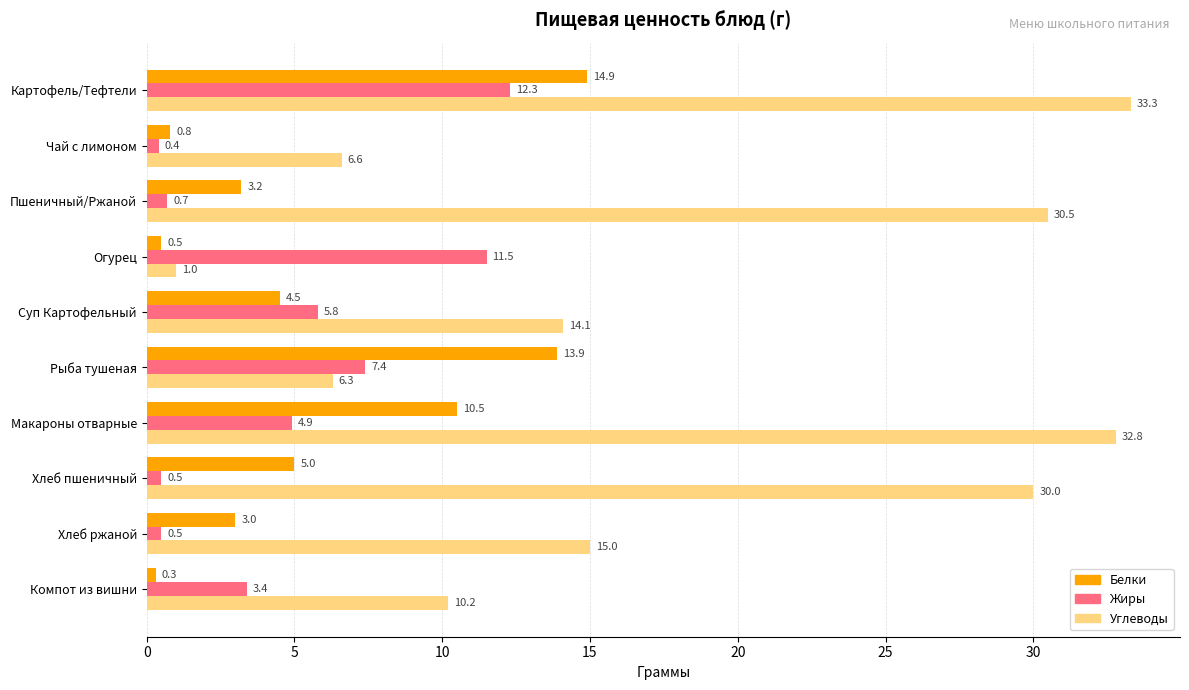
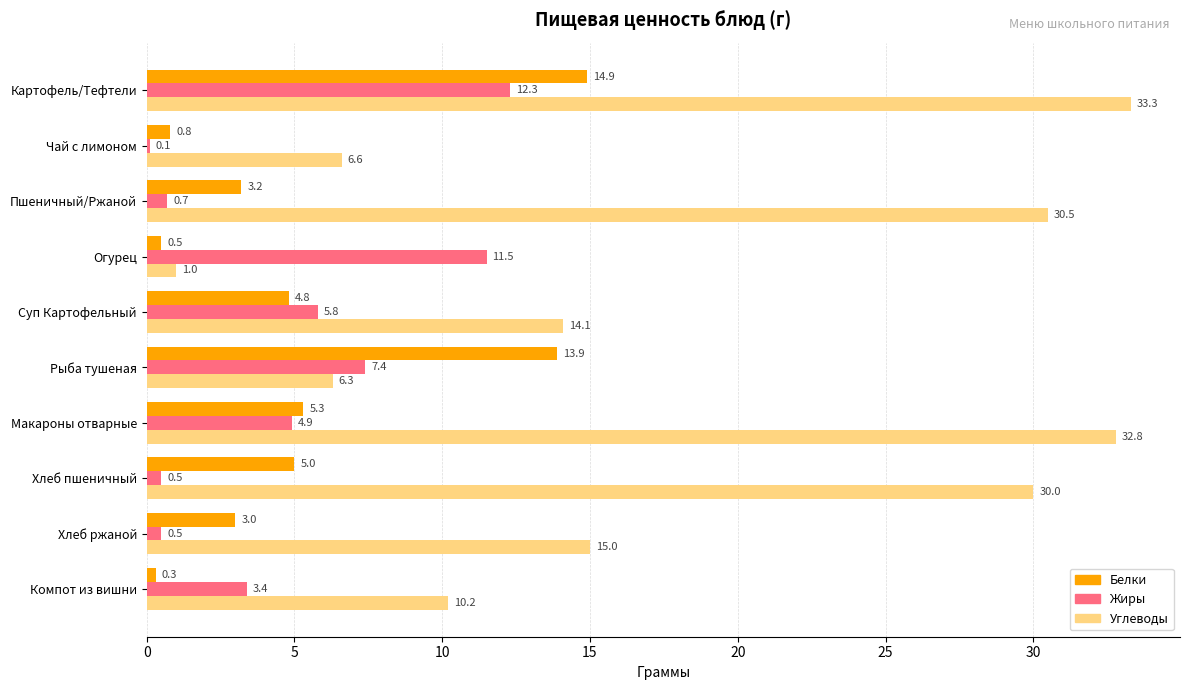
Жиры, Чай с лимоном: 0.4 -> 0.1
Белки, Суп Картофельный: 4.5 -> 4.8
Белки, Макароны отварные: 10.5 -> 5.3
